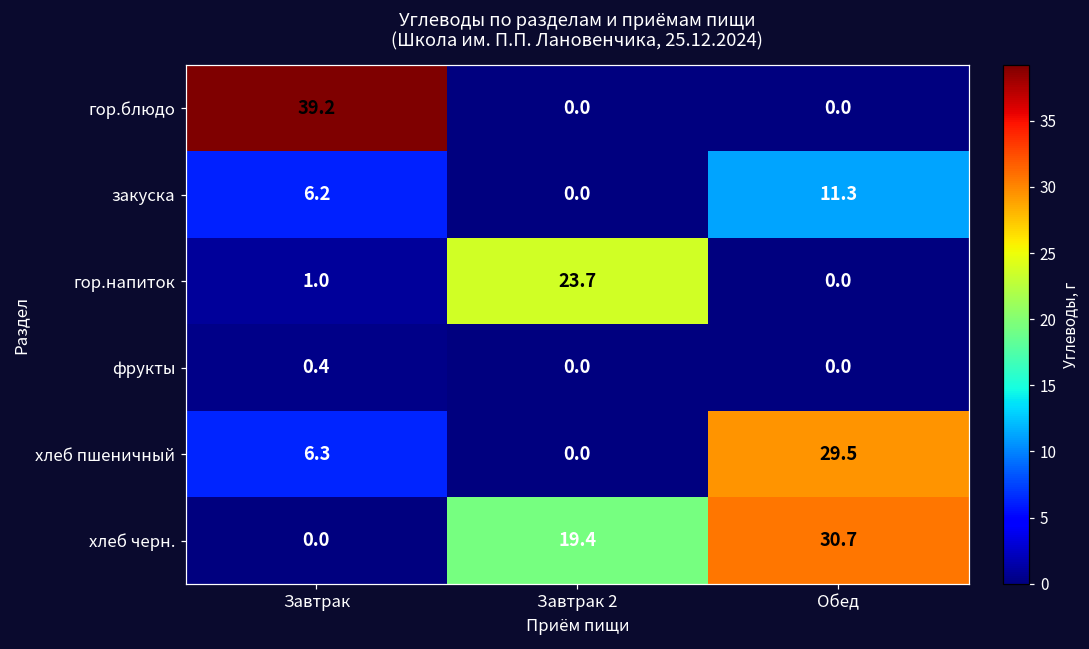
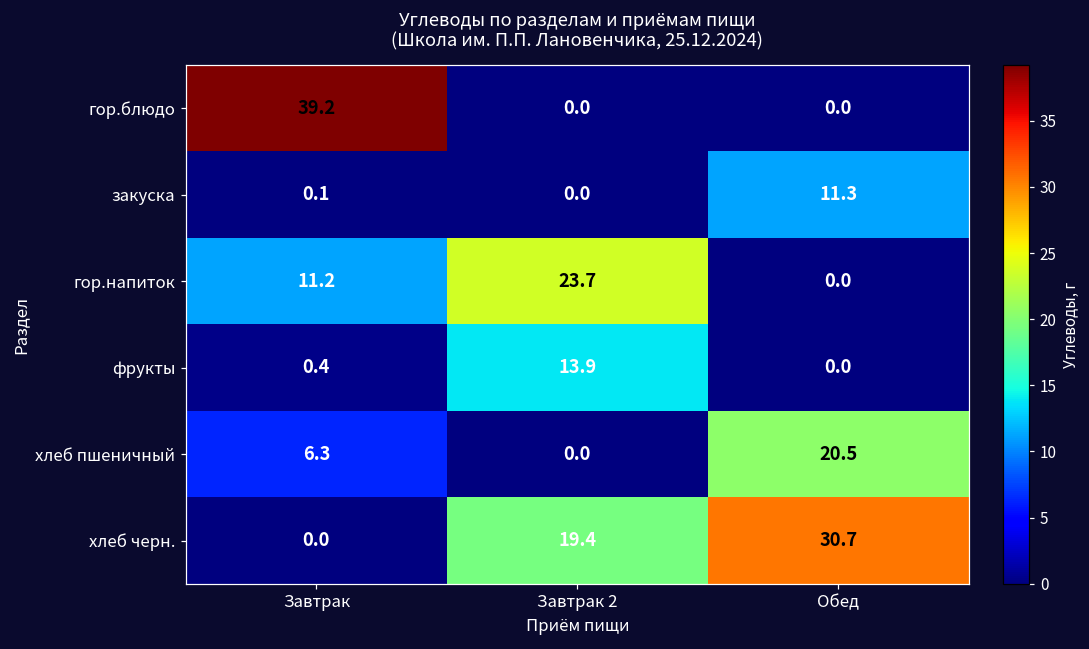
закуска, Завтрак: 6.2 -> 0.1
гор.напиток, Завтрак: 1.0 -> 11.2
фрукты, Завтрак 2: 0.0 -> 13.9
хлеб пшеничный, Обед: 29.5 -> 20.5
